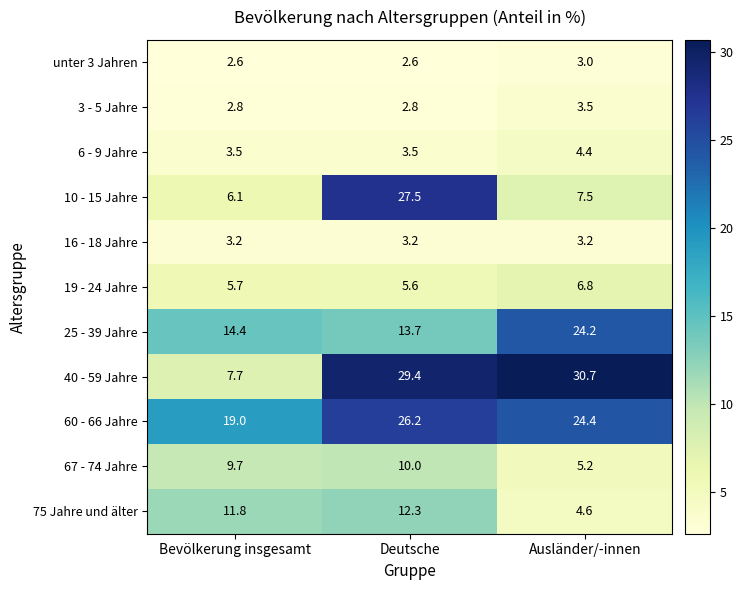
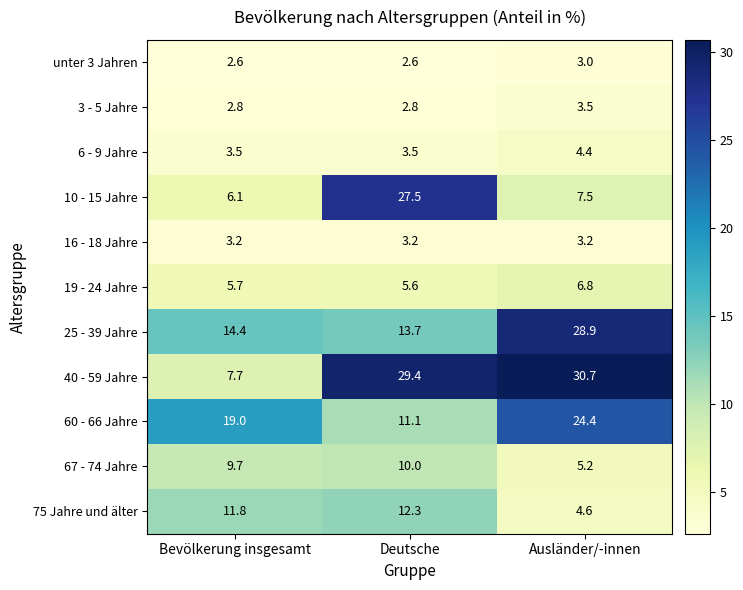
25 - 39 Jahre, Ausländer/-innen: 24.2 -> 28.9
60 - 66 Jahre, Deutsche: 26.2 -> 11.1
